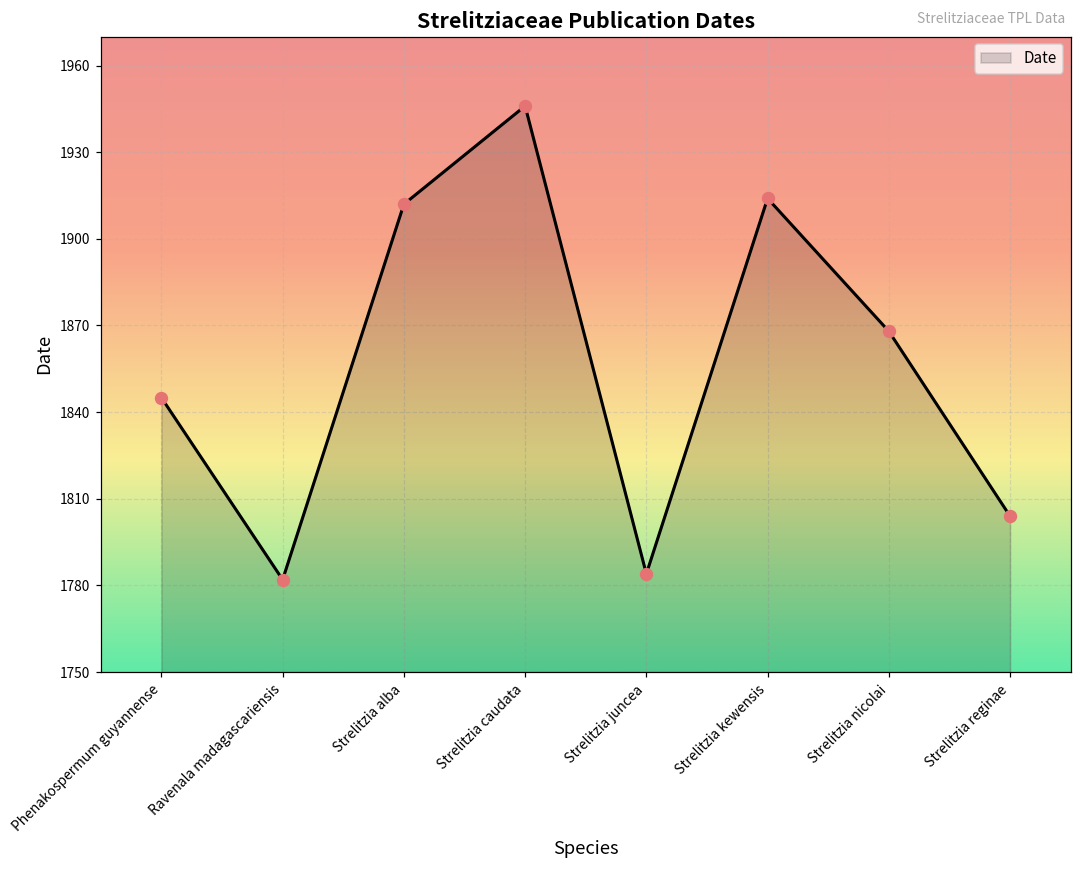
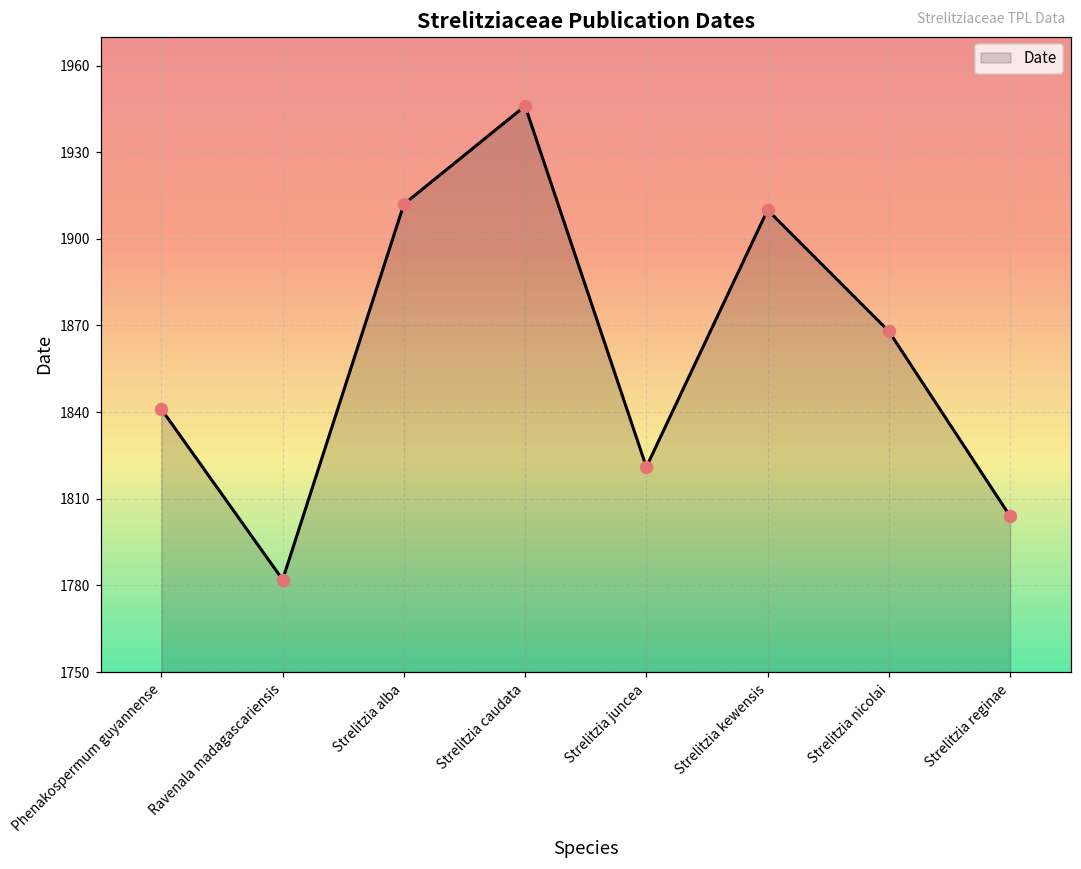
Phenakospermum guyannense: 1845 -> 1841
Strelitzia juncea: 1784 -> 1821
Strelitzia kewensis: 1914 -> 1910
